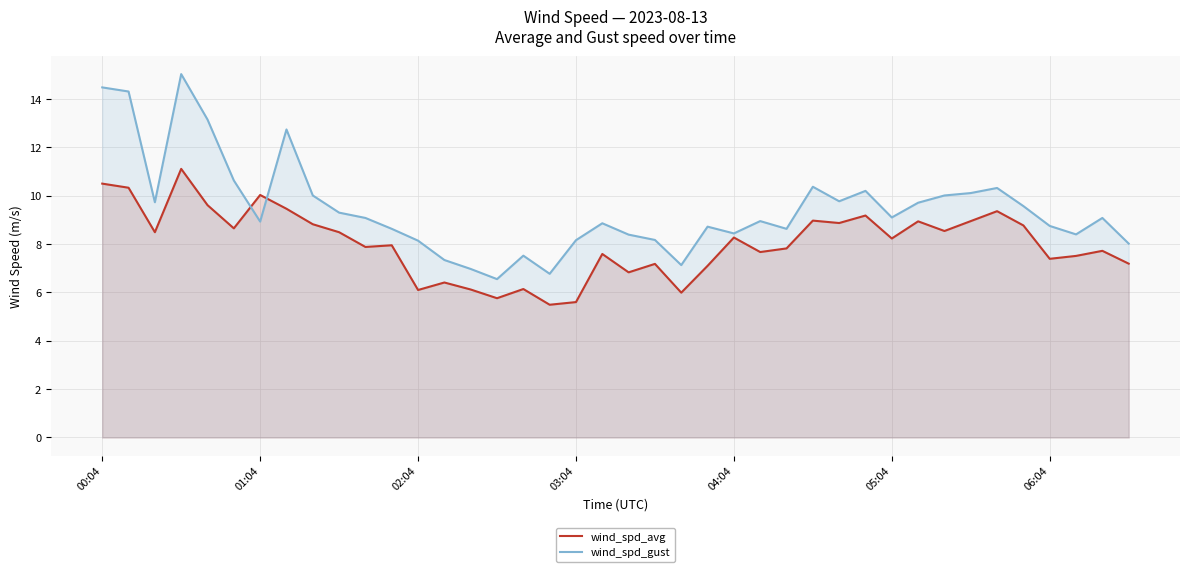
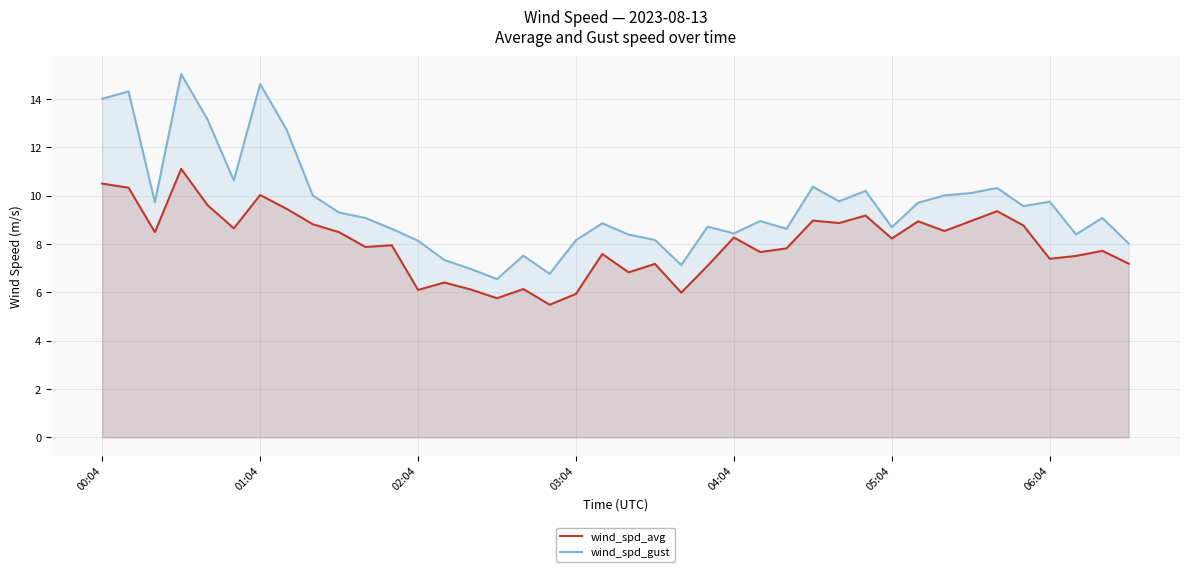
wind_spd_gust, 00:04: 14.5 -> 14.0
wind_spd_gust, 01:04: 8.9 -> 14.6
wind_spd_avg, 03:04: 5.6 -> 5.9
wind_spd_gust, 05:04: 9.1 -> 8.7
wind_spd_gust, 06:04: 8.8 -> 9.8
